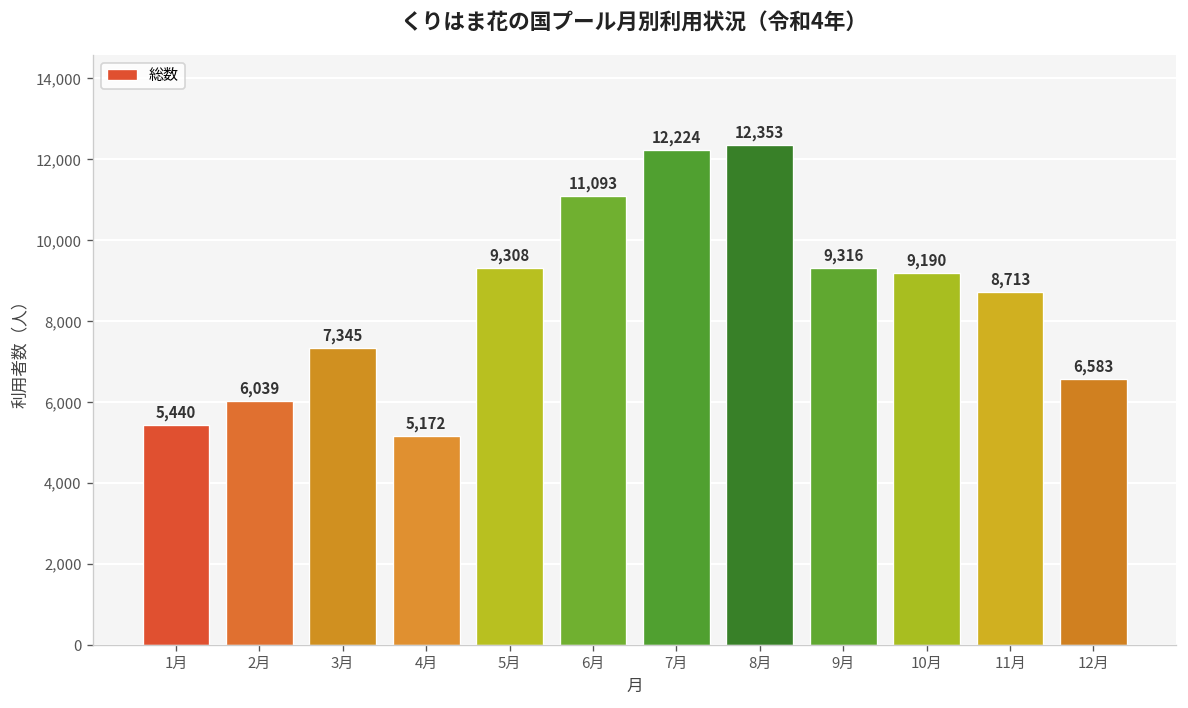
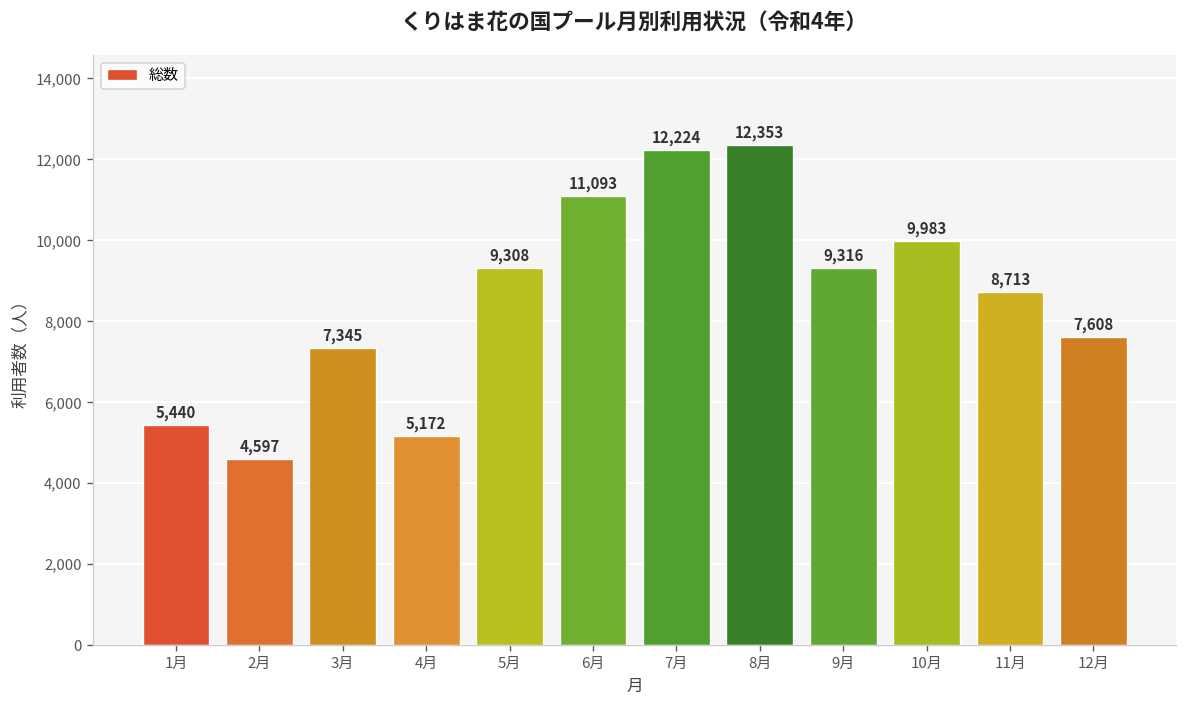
2月: 6,039 -> 4,597
10月: 9,190 -> 9,983
12月: 6,583 -> 7,608
